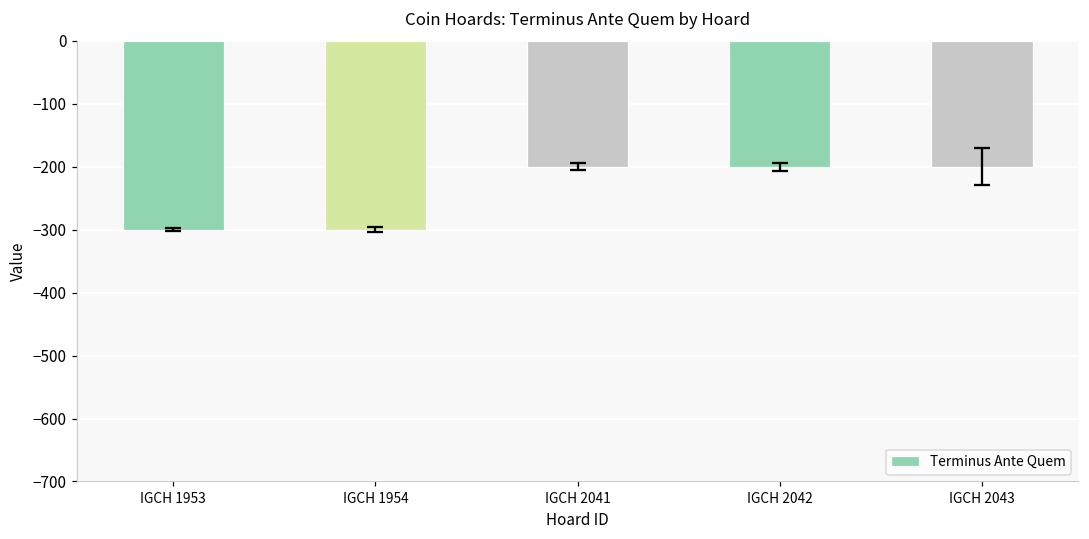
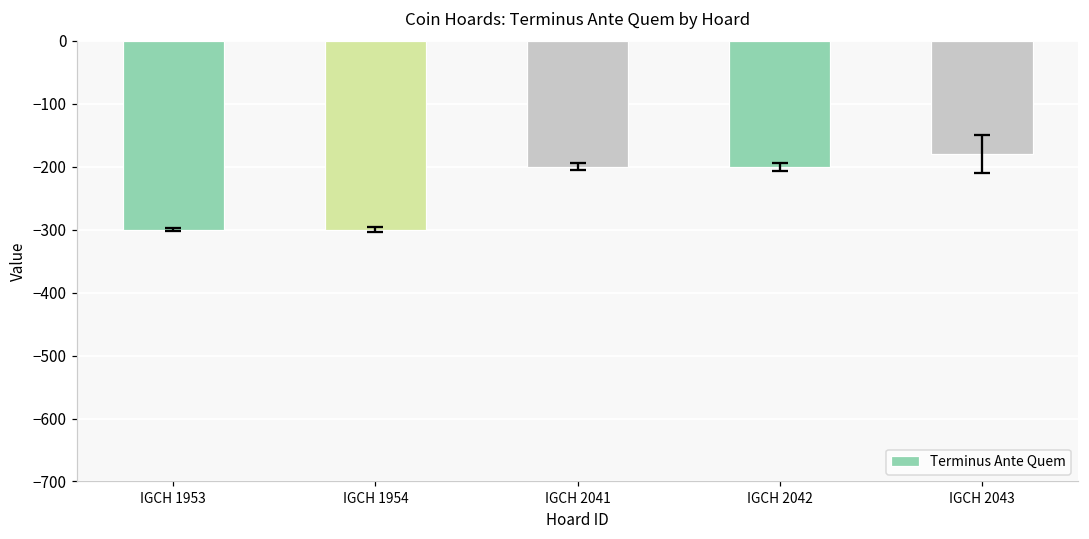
Terminus Ante Quem, IGCH 2043: -200 -> -180
